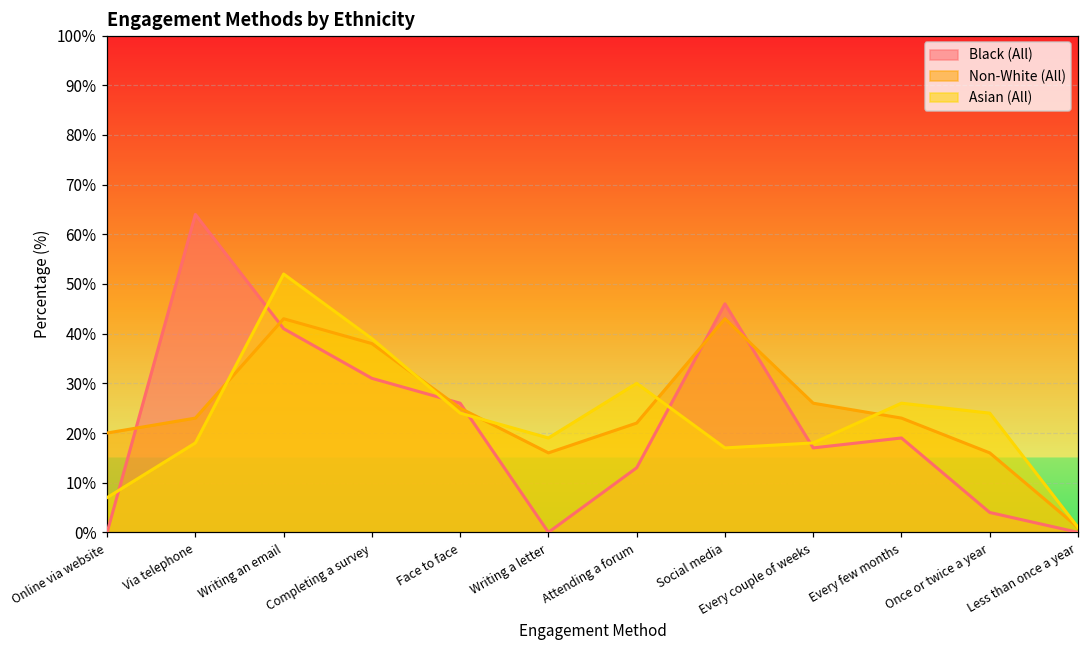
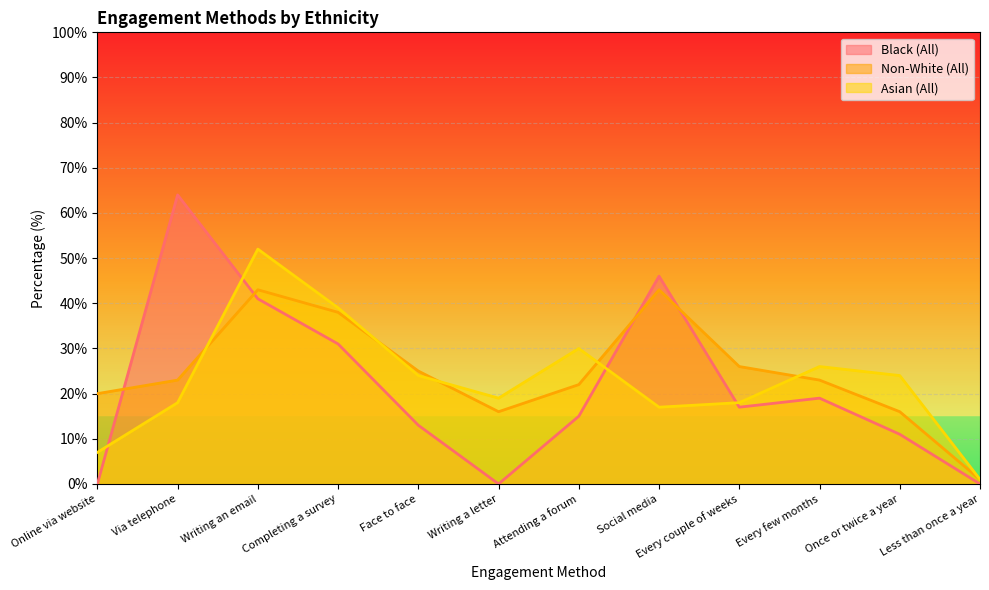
Black (All), Face to face: 26% -> 13%
Black (All), Attending a forum: 13% -> 15%
Black (All), Once or twice a year: 4% -> 11%
